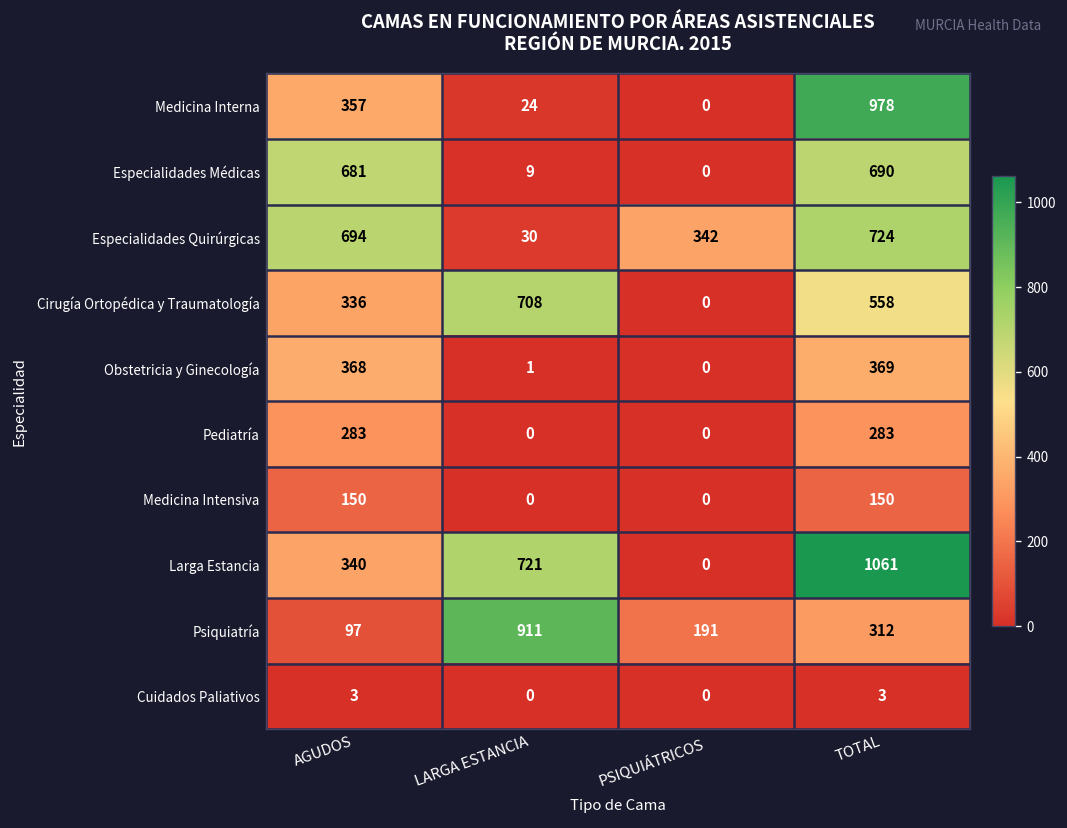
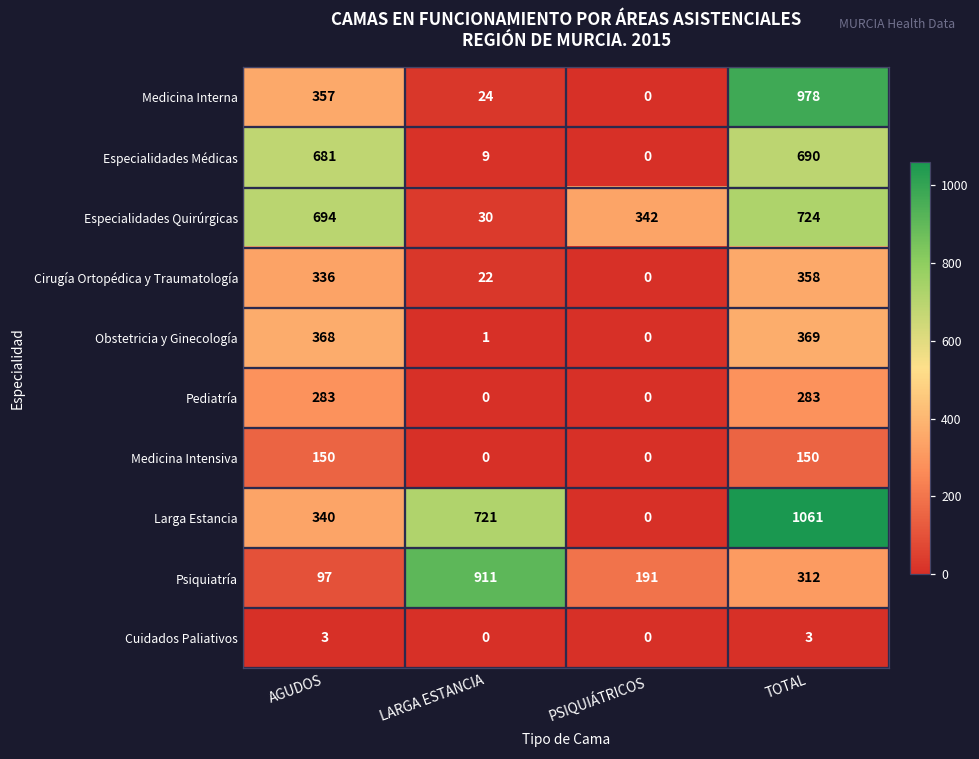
Cirugía Ortopédica y Traumatología, LARGA ESTANCIA: 708 -> 22
Cirugía Ortopédica y Traumatología, TOTAL: 558 -> 358
